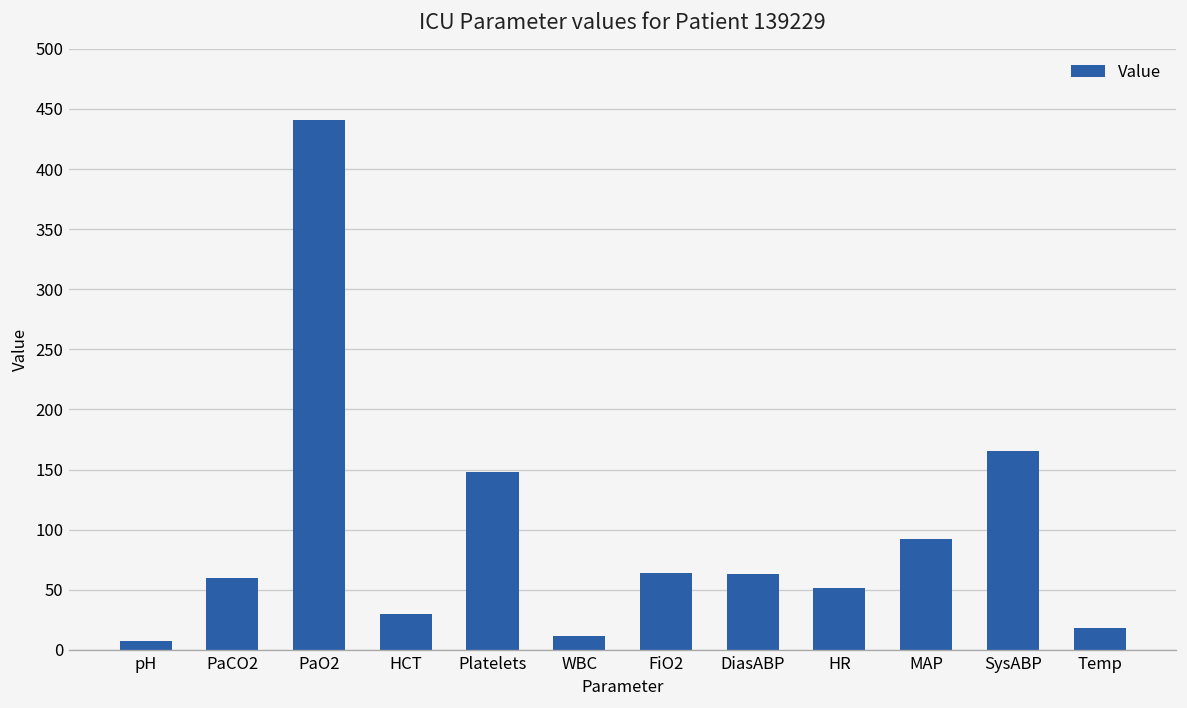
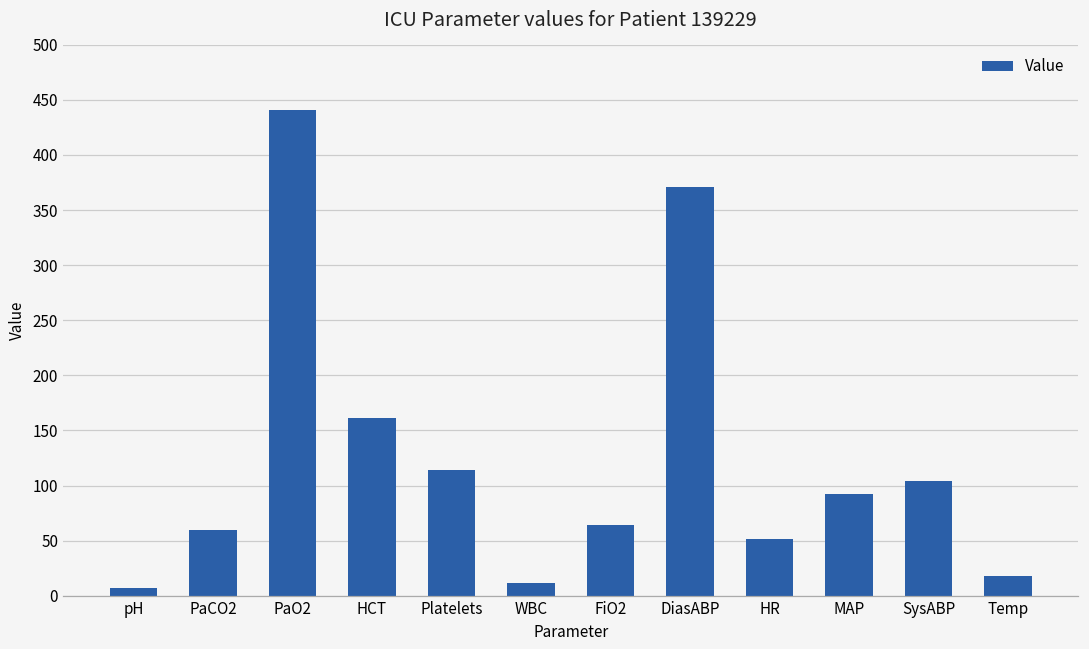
HCT: 30 -> 162
Platelets: 148 -> 114
DiasABP: 63 -> 371
SysABP: 165 -> 104
